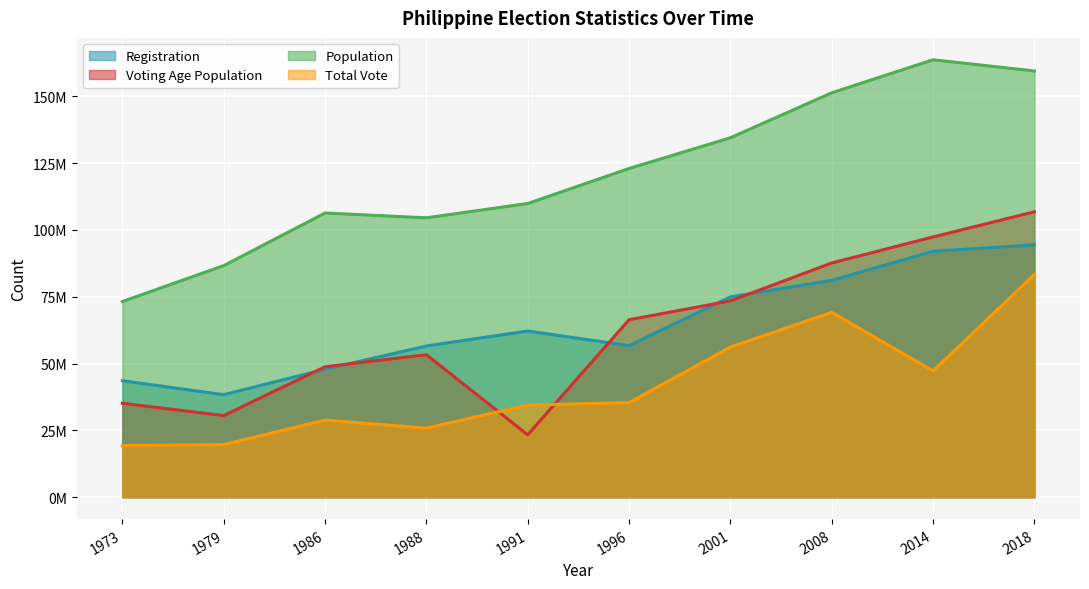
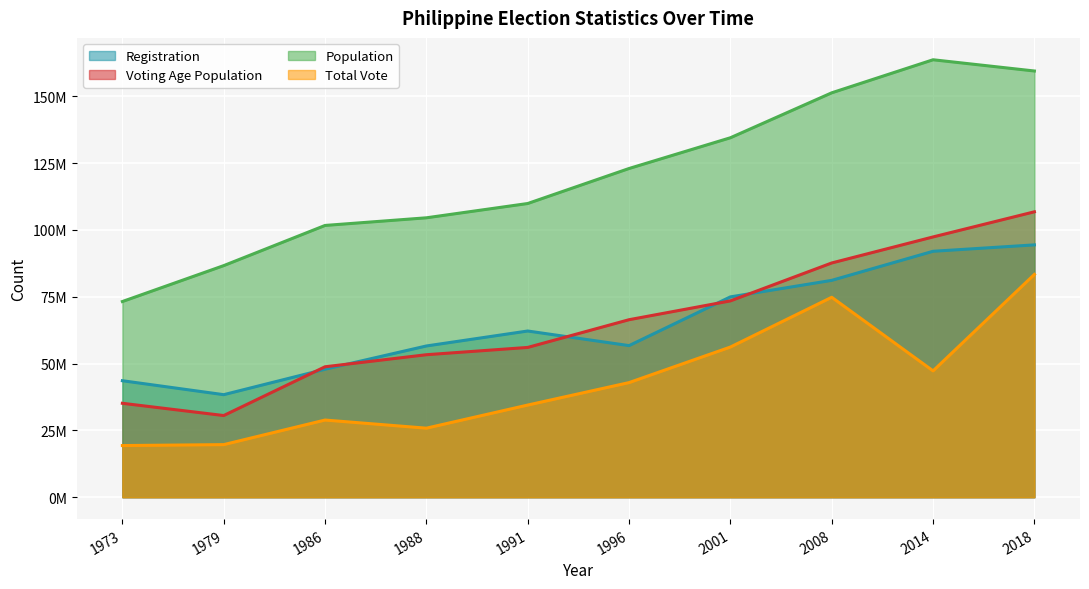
Population, 1986: 106000000 -> 102000000
Voting Age Population, 1991: 23000000 -> 56000000
Total Vote, 1996: 35000000 -> 43000000
Total Vote, 2008: 69000000 -> 75000000
